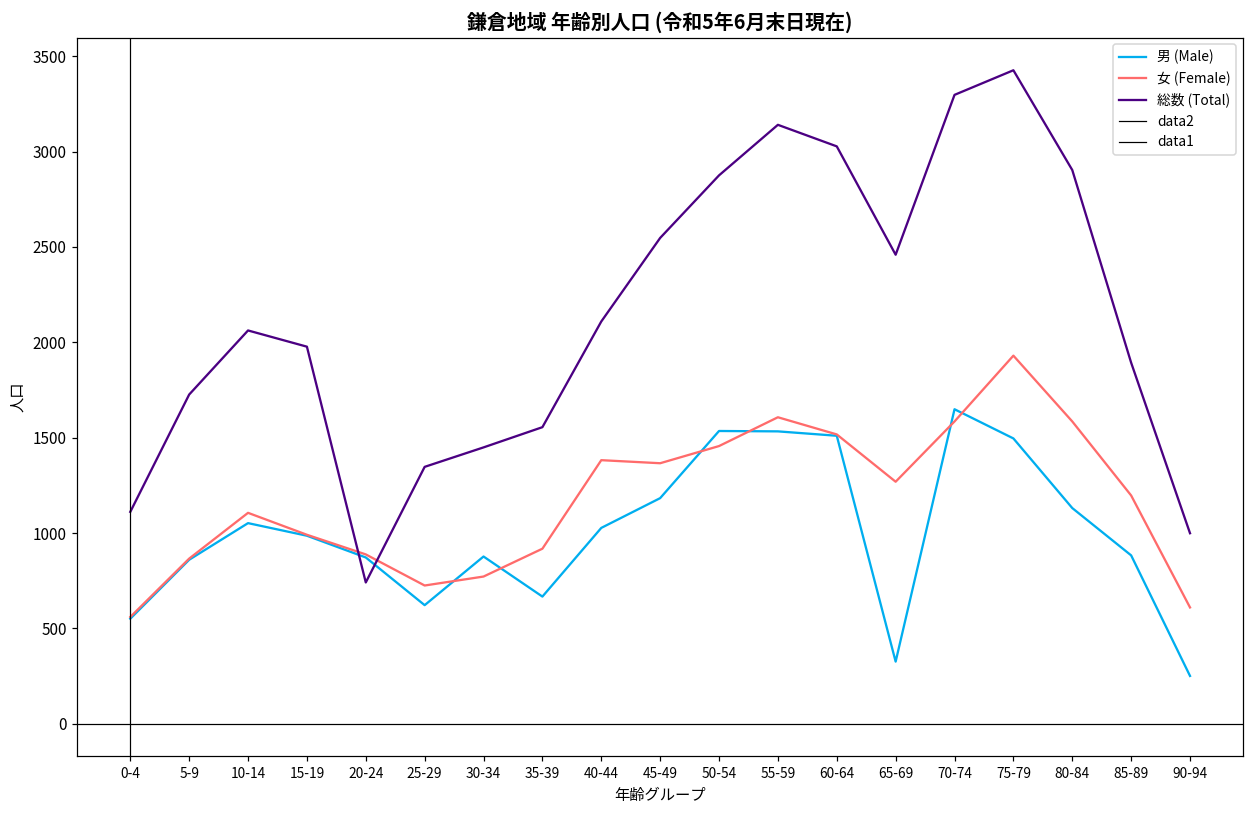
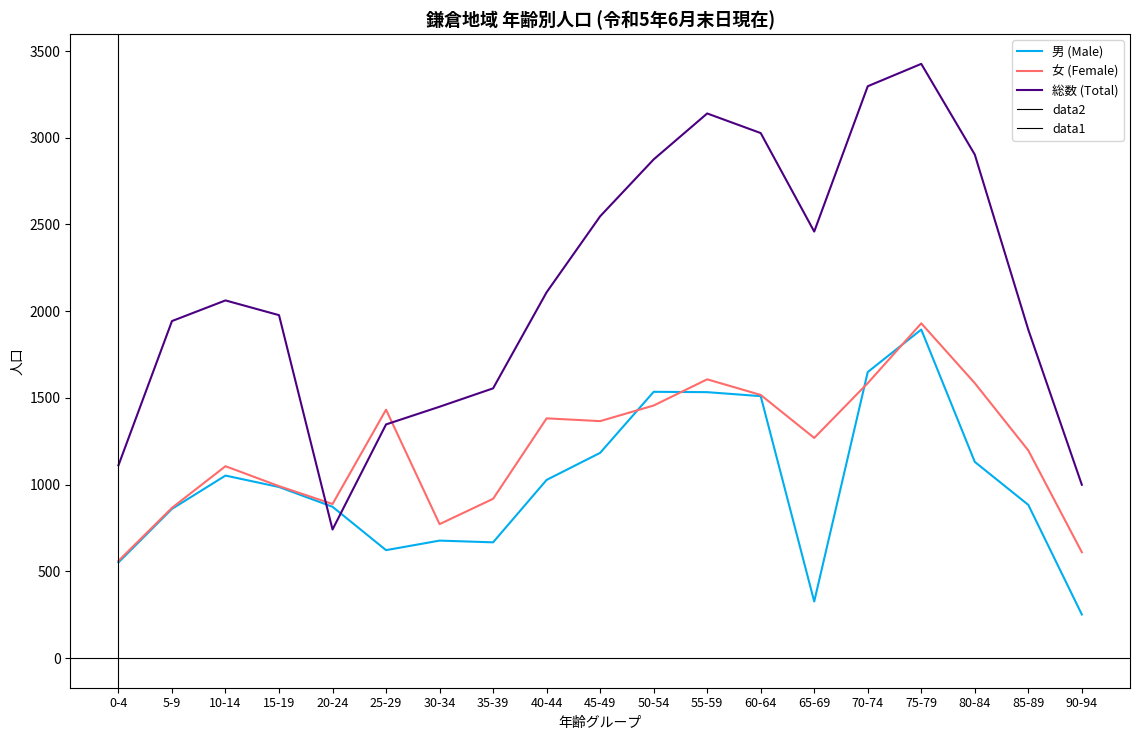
総数 (Total), 5-9: 1730 -> 1940
女 (Female), 25-29: 730 -> 1430
男 (Male), 30-34: 880 -> 680
男 (Male), 75-79: 1500 -> 1890
